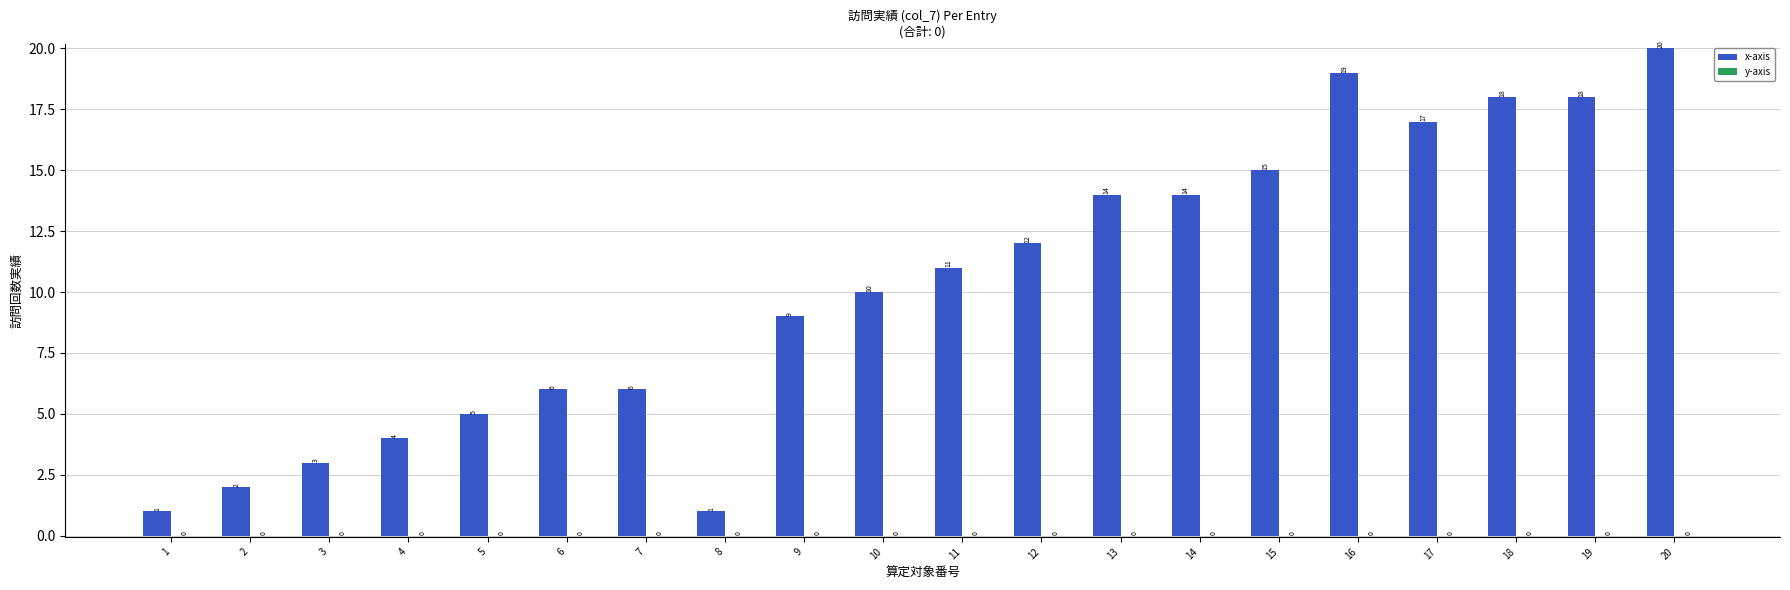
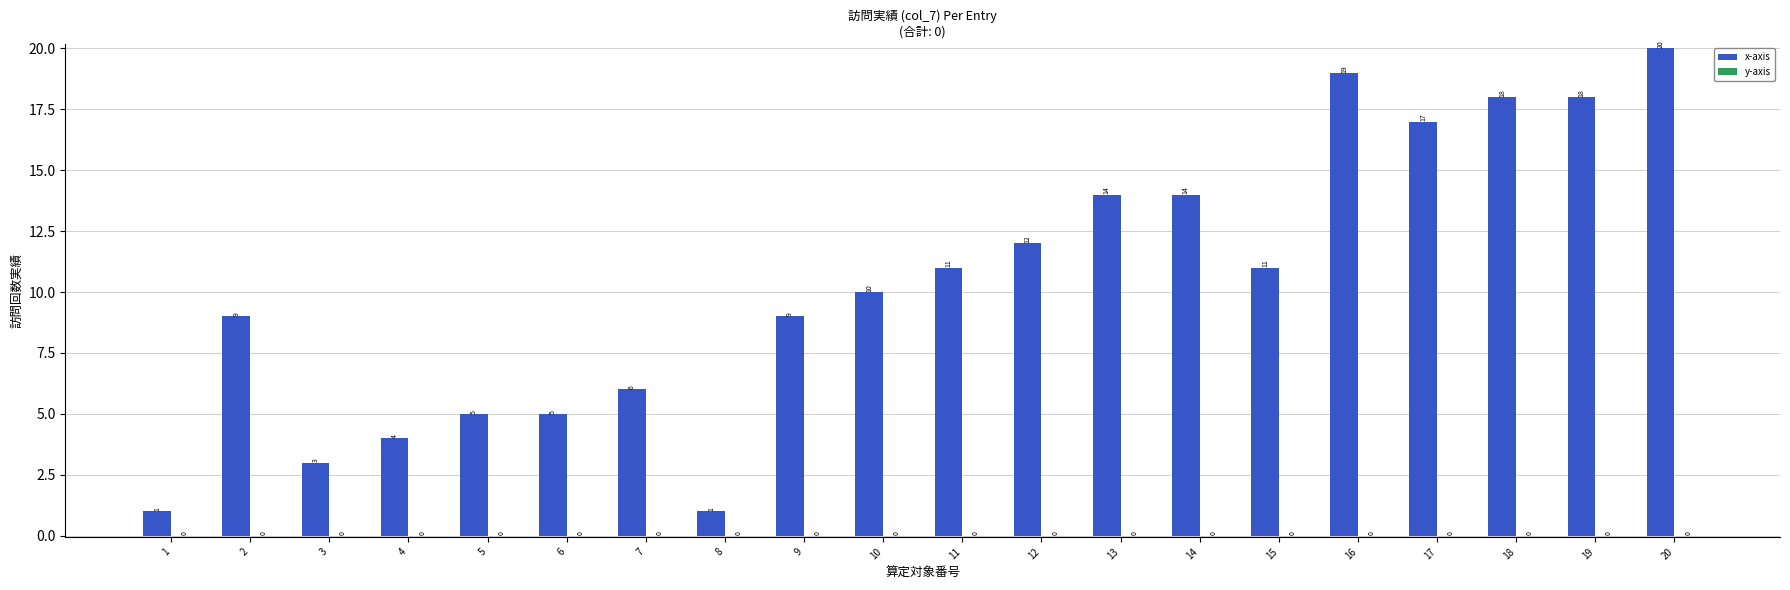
x-axis, 2: 2 -> 9
x-axis, 6: 6 -> 5
x-axis, 15: 15 -> 11
